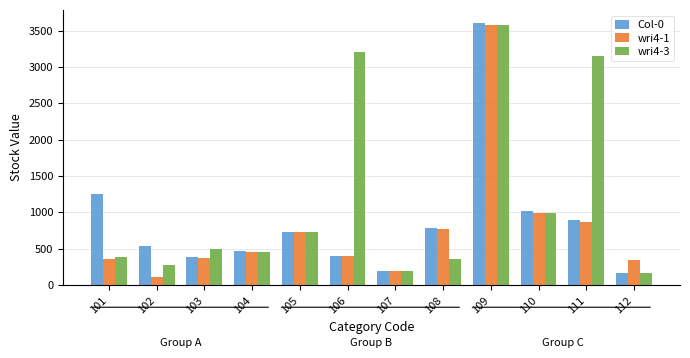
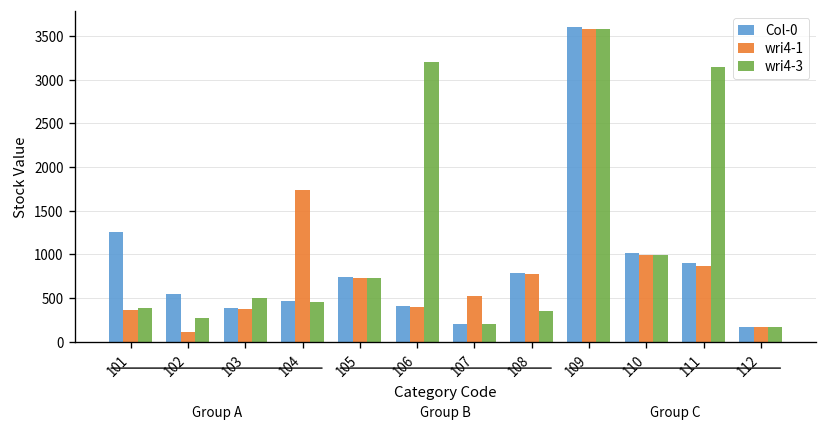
wri4-1, 104: 500 -> 1700
wri4-1, 107: 200 -> 500
wri4-1, 112: 400 -> 200
